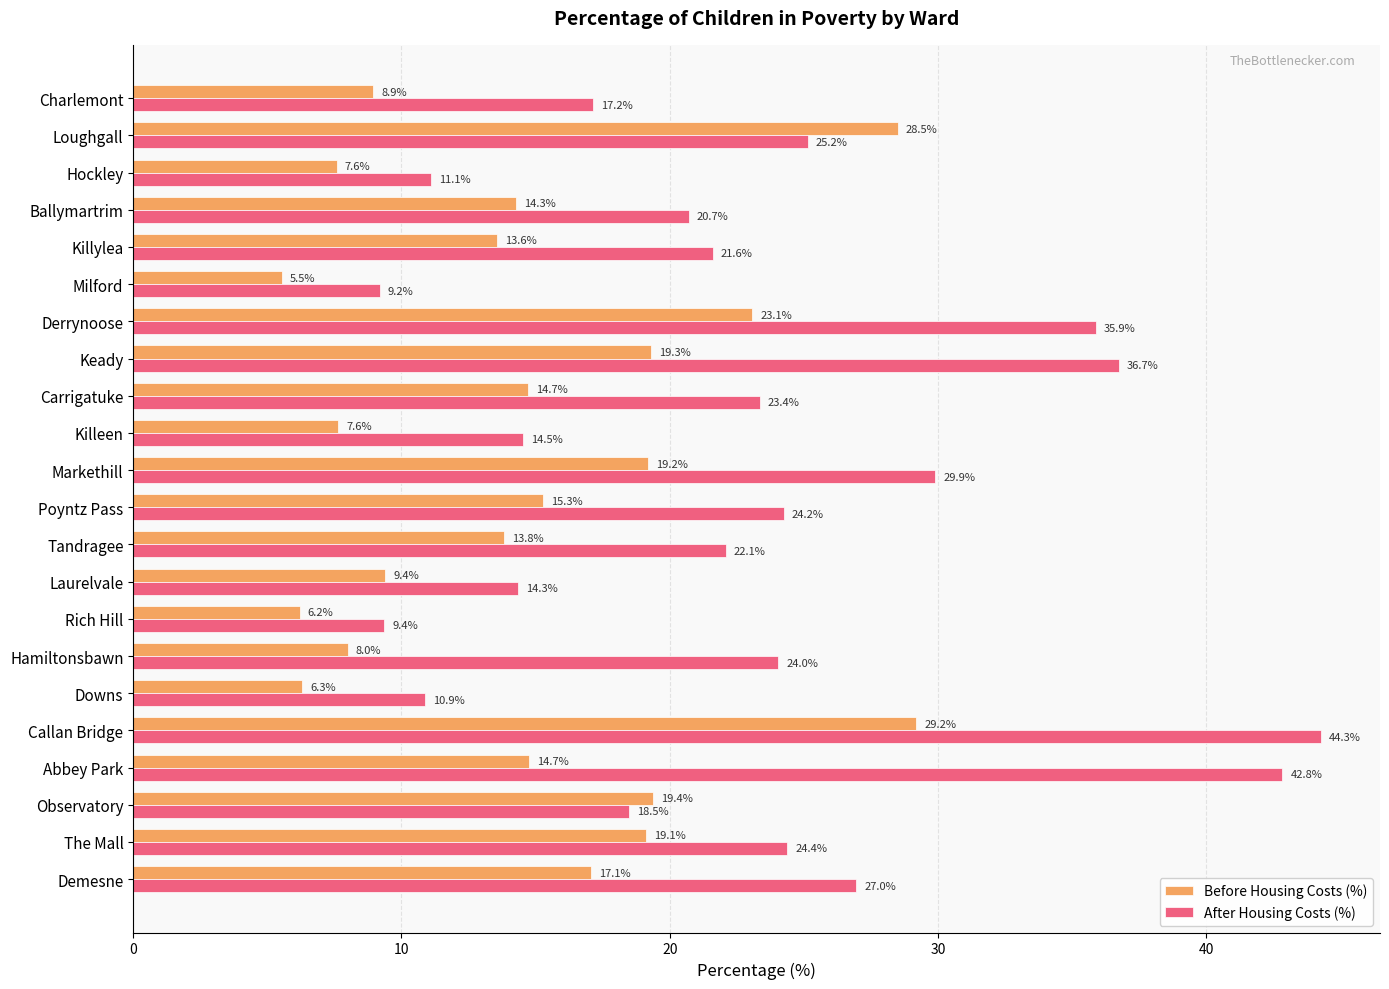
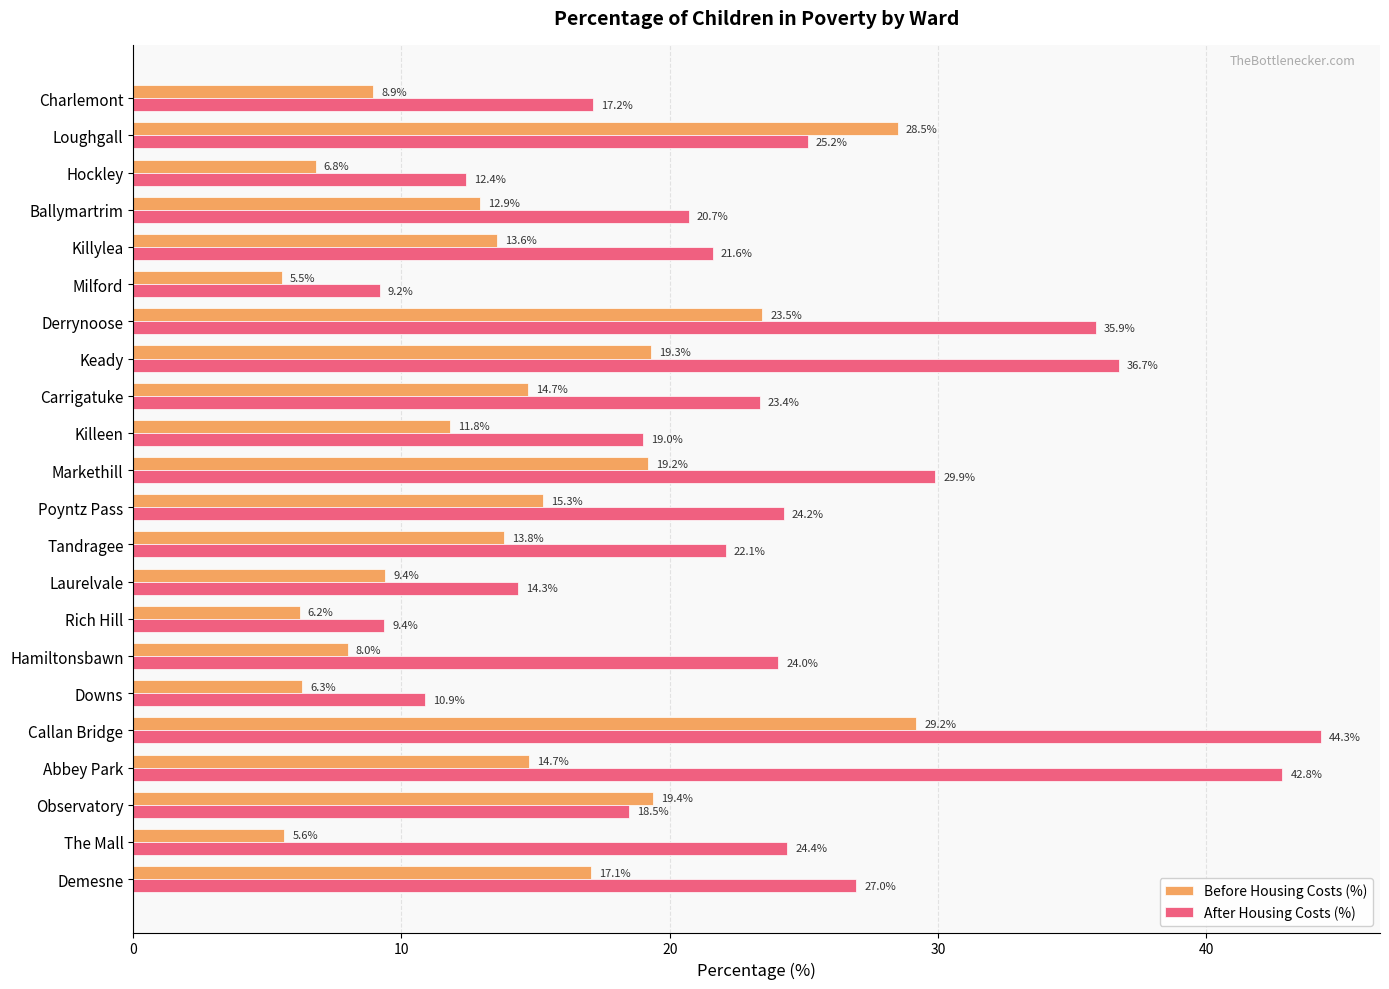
Before Housing Costs (%), Hockley: 7.6% -> 6.8%
After Housing Costs (%), Hockley: 11.1% -> 12.4%
Before Housing Costs (%), Ballymartrim: 14.3% -> 12.9%
Before Housing Costs (%), Derrynoose: 23.1% -> 23.5%
Before Housing Costs (%), Killeen: 7.6% -> 11.8%
After Housing Costs (%), Killeen: 14.5% -> 19.0%
Before Housing Costs (%), The Mall: 19.1% -> 5.6%
